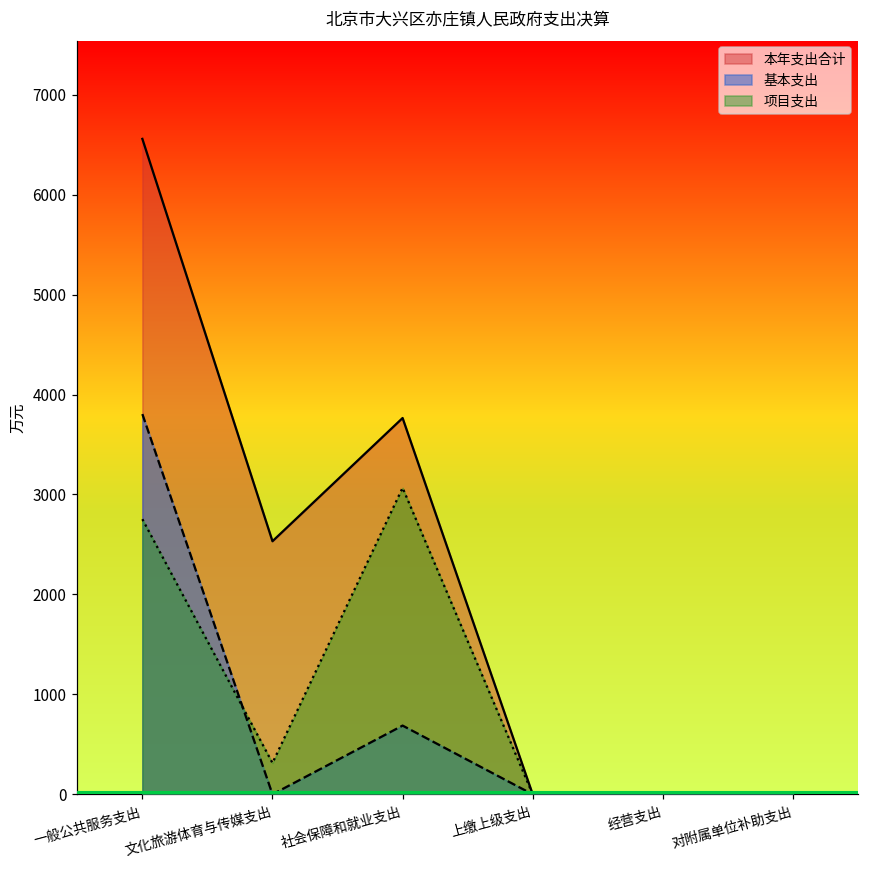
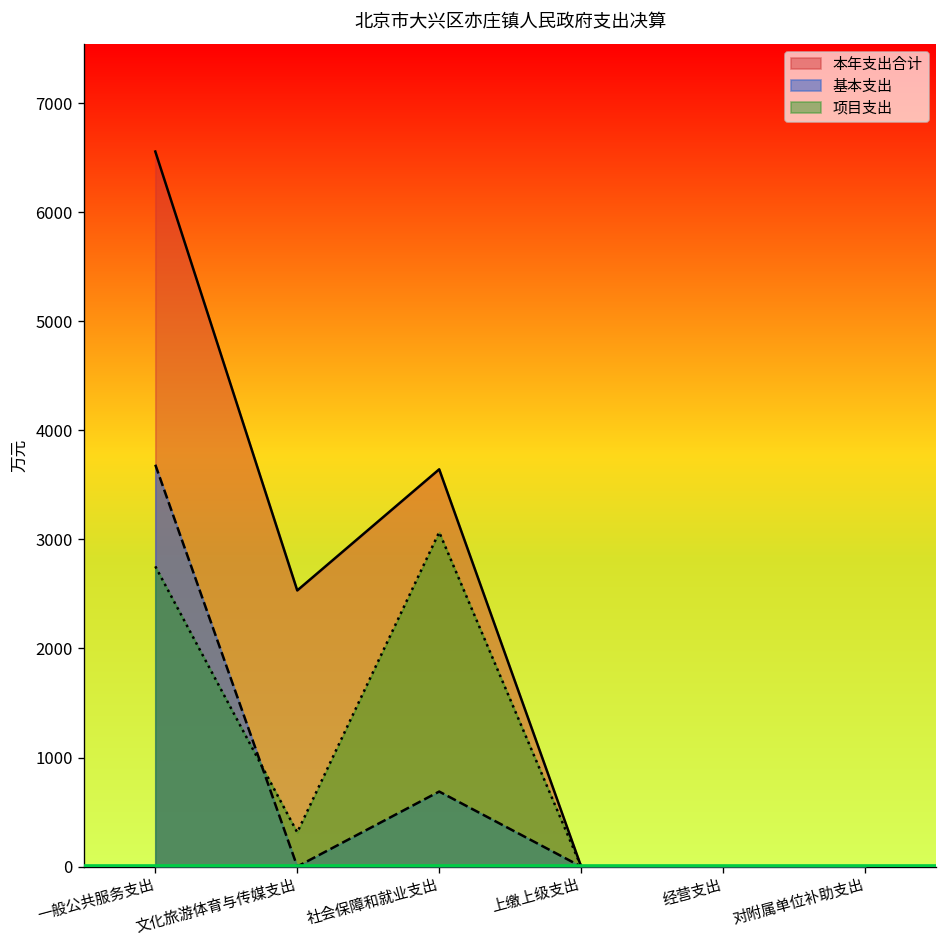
基本支出, 一般公共服务支出: 3800 -> 3700
本年支出合计, 社会保障和就业支出: 3800 -> 3600
